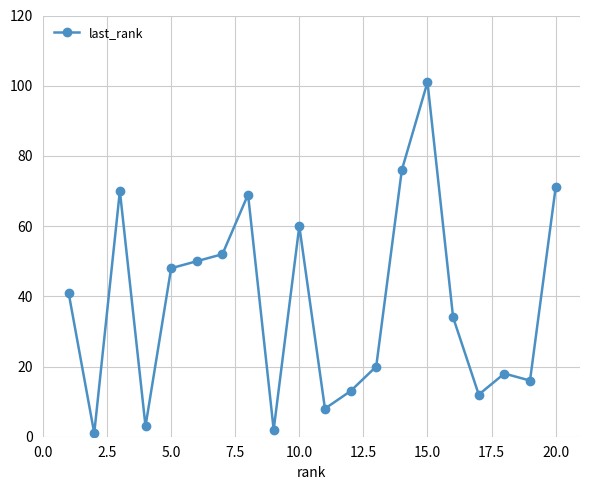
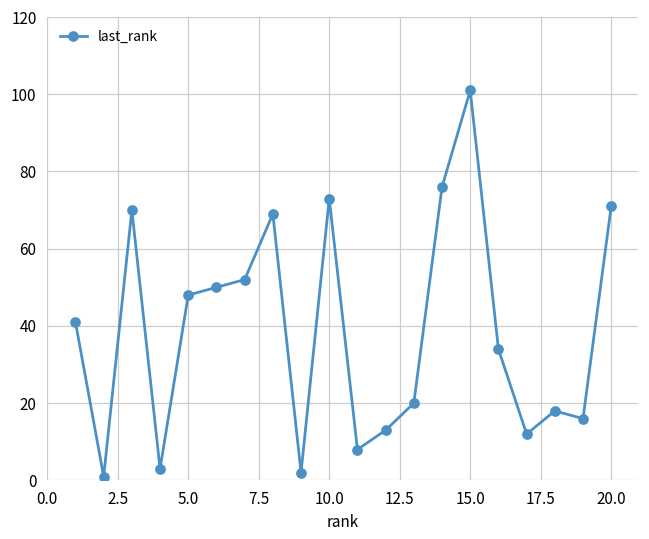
10.0: 60 -> 73
